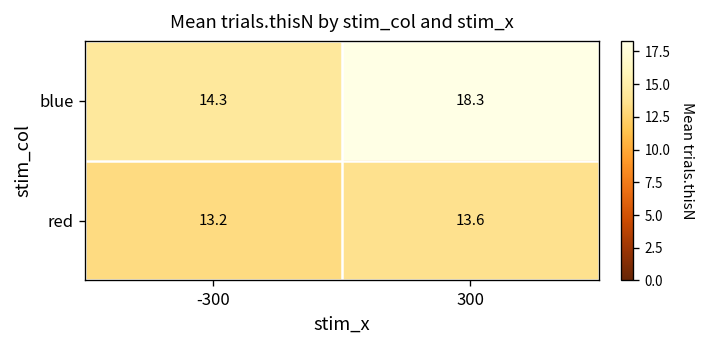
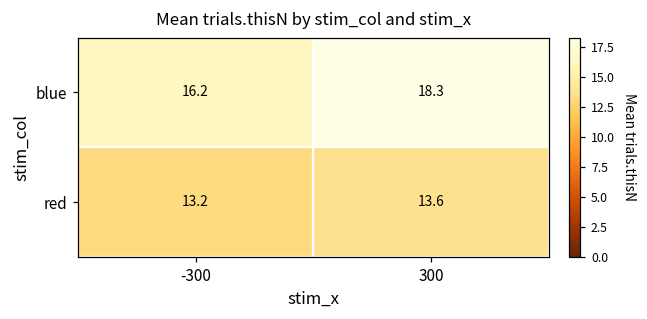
blue, -300: 14.3 -> 16.2
